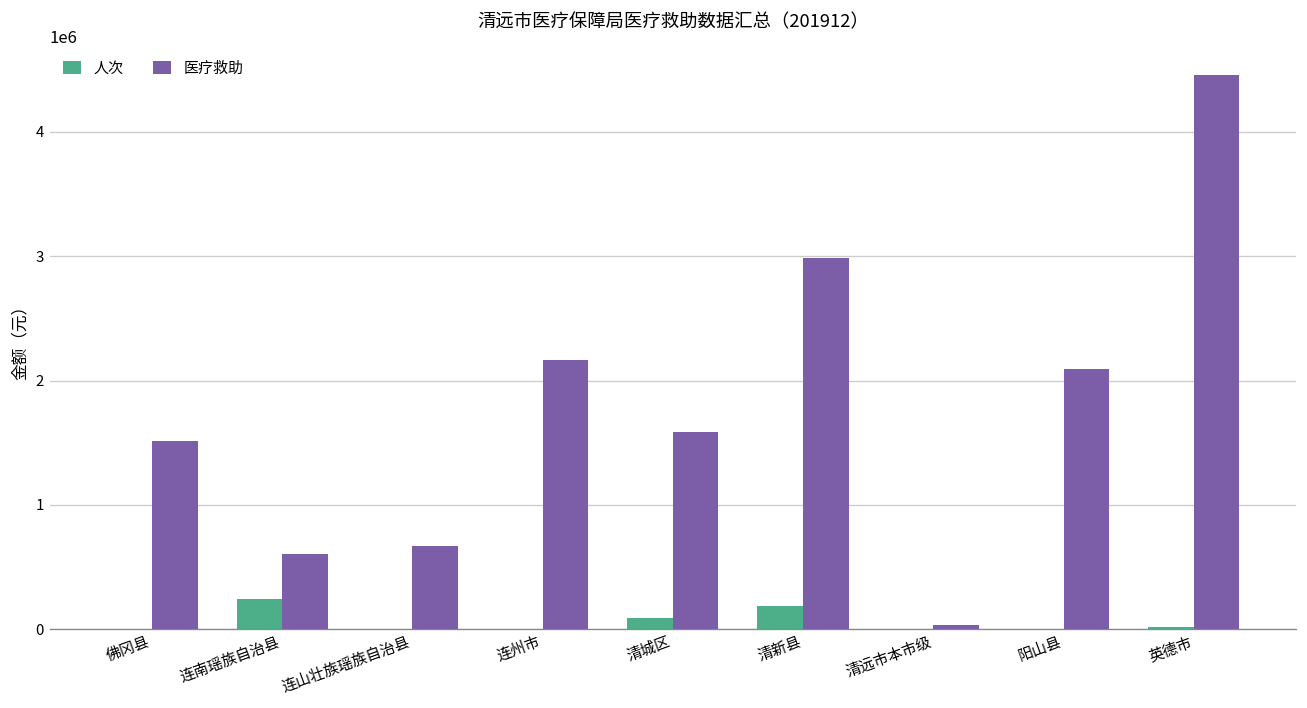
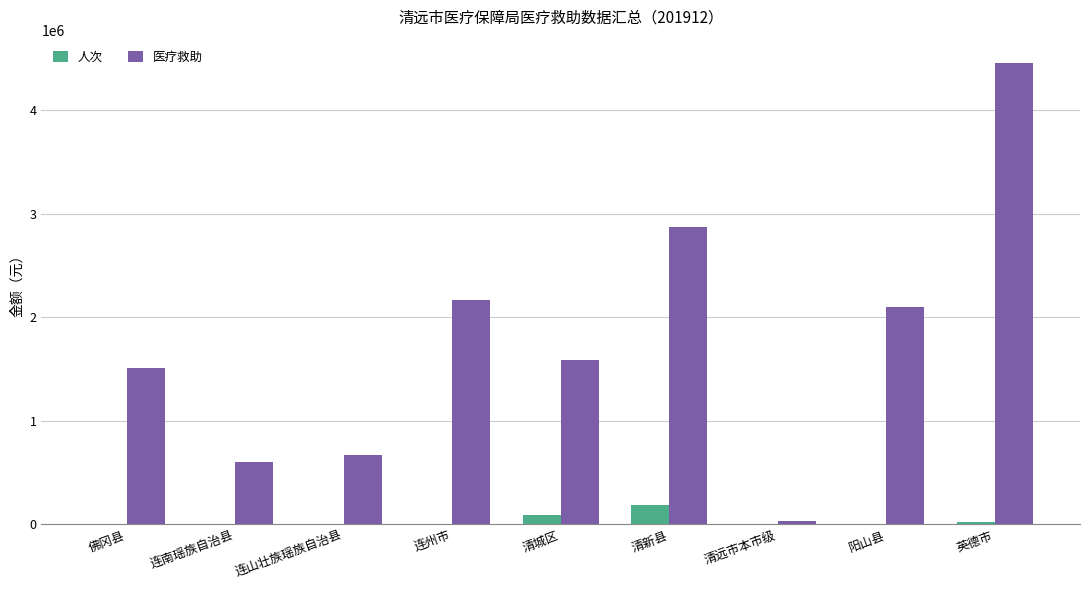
人次, 连南瑶族自治县: 240000 -> 0
医疗救助, 清新县: 2980000 -> 2870000
